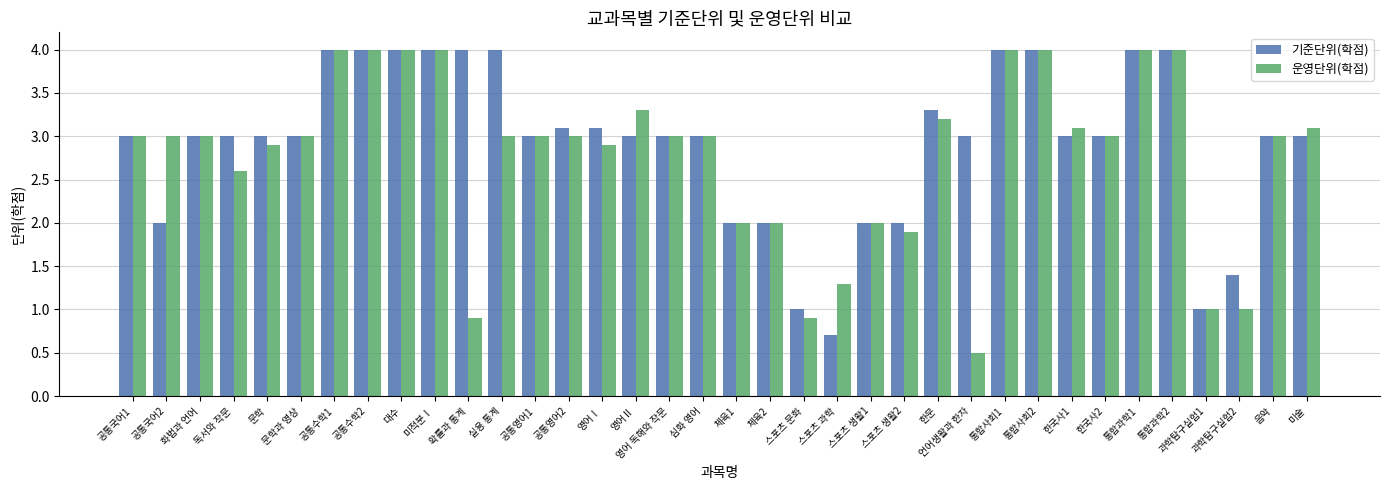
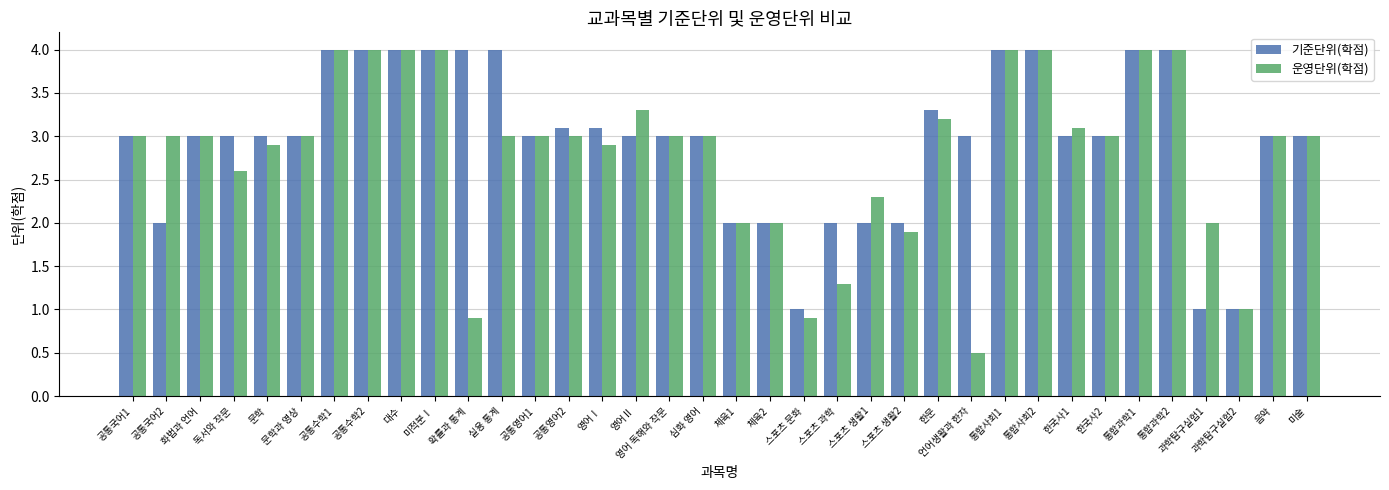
기준단위(학점), 스포츠 과학: 0.7 -> 2.0
운영단위(학점), 스포츠 생활1: 2.0 -> 2.3
운영단위(학점), 과학탐구실험1: 1 -> 2
기준단위(학점), 과학탐구실험2: 1.4 -> 1.0
운영단위(학점), 미술: 3.1 -> 3.0
